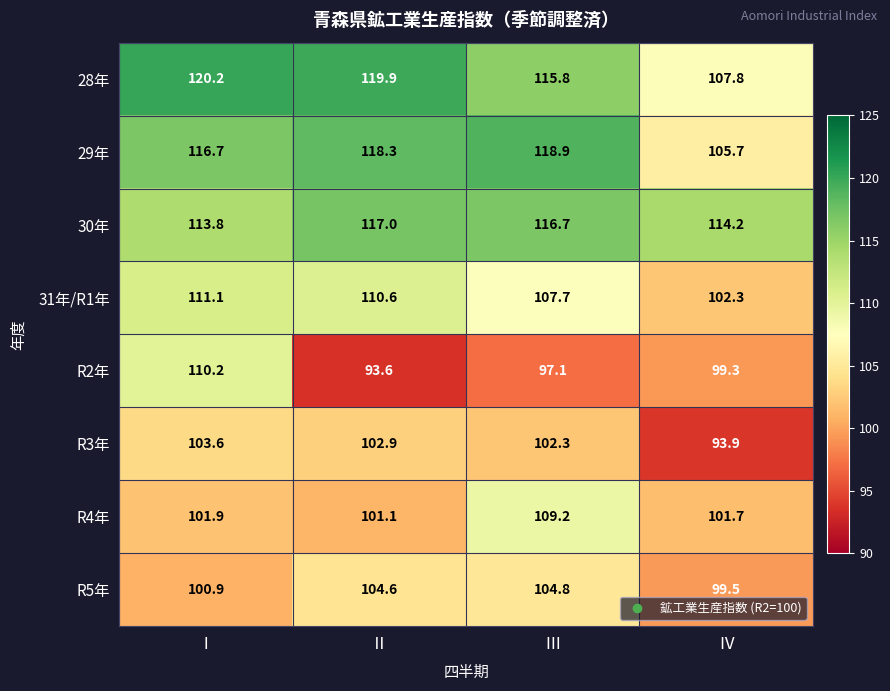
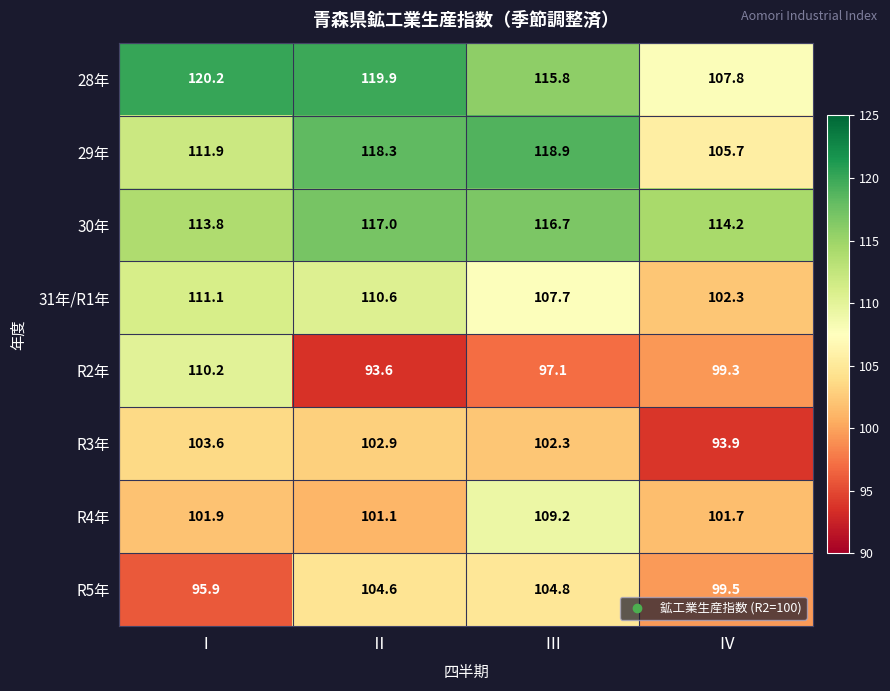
29年, Ⅰ: 116.7 -> 111.9
R5年, Ⅰ: 100.9 -> 95.9
